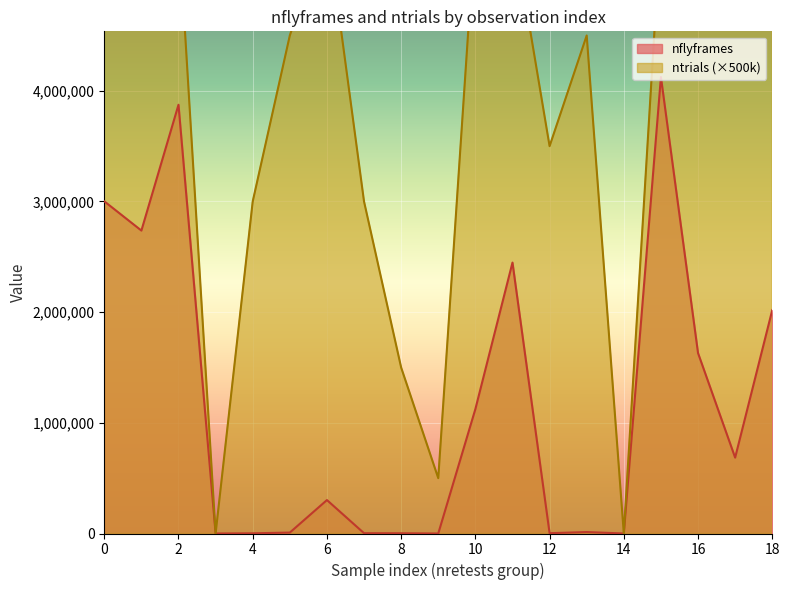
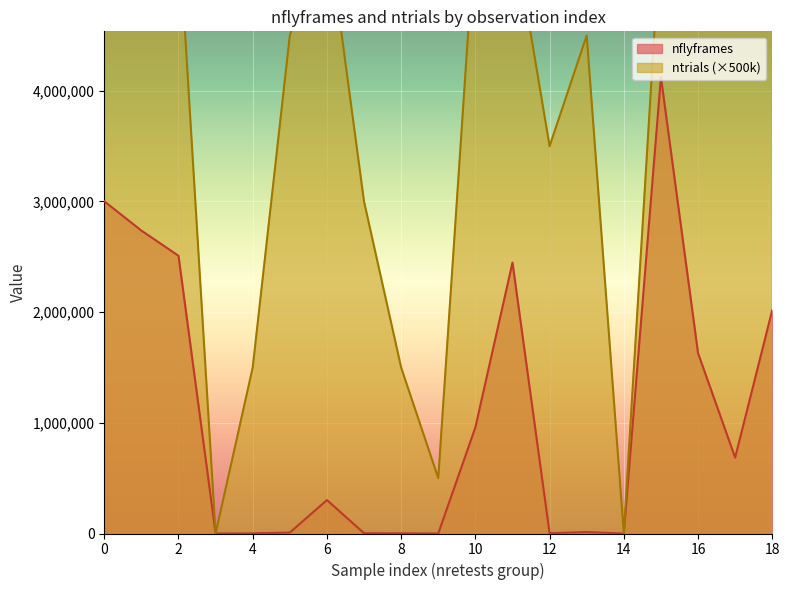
nflyframes, 2: 3,870,000 -> 2,510,000
ntrials (×500k), 4: 3,000,000 -> 1,500,000
nflyframes, 10: 1,120,000 -> 960,000
